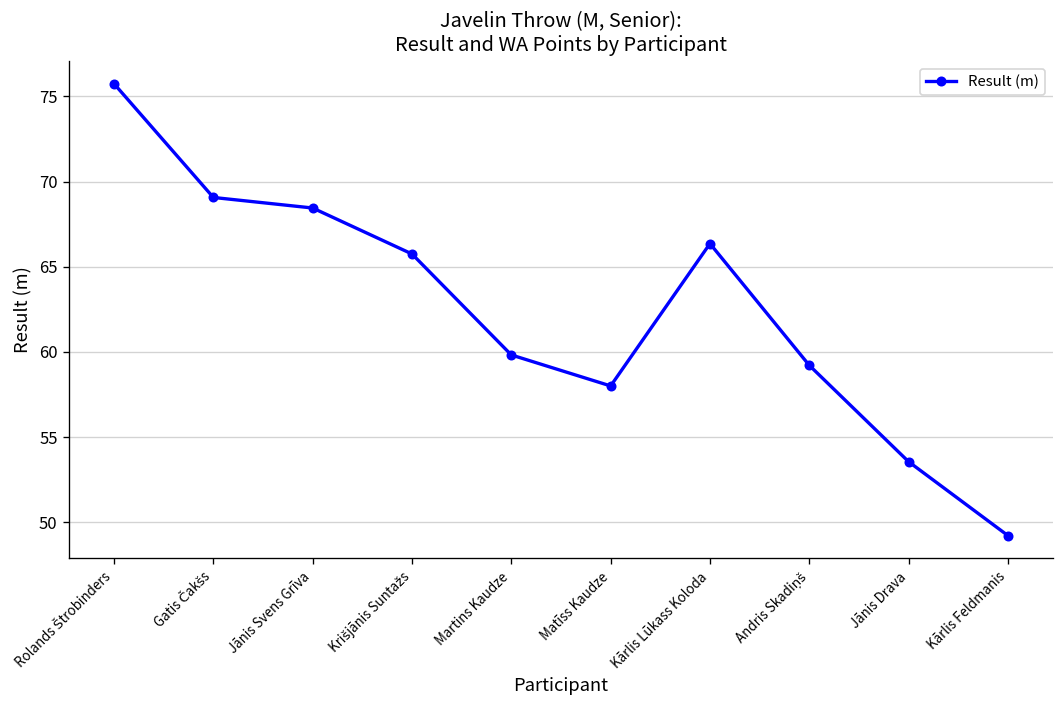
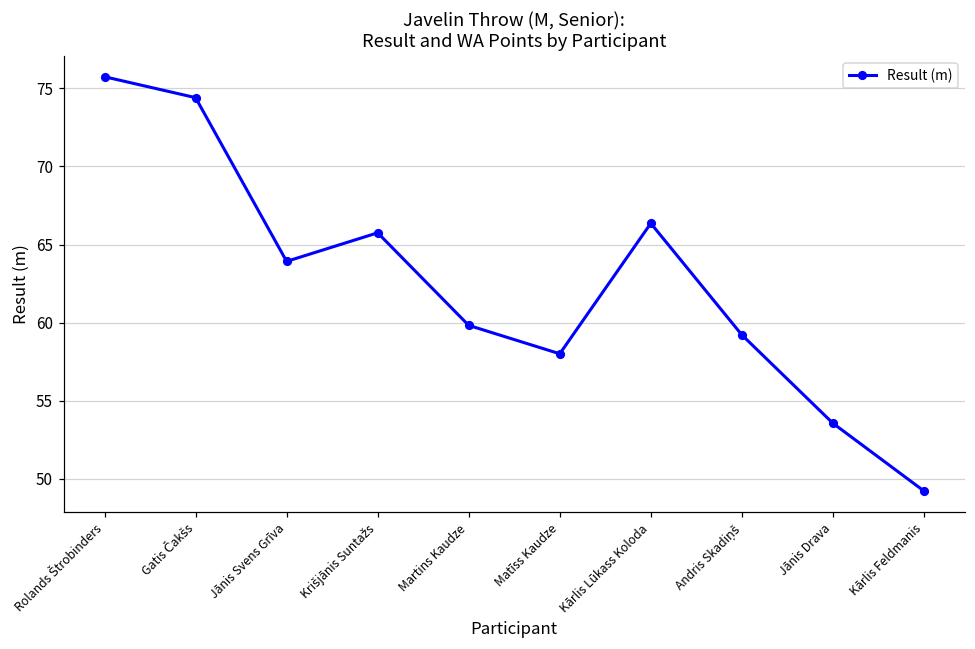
Gatis Čakšs: 69.1 -> 74.4
Jānis Svens Grīva: 68.5 -> 63.9
